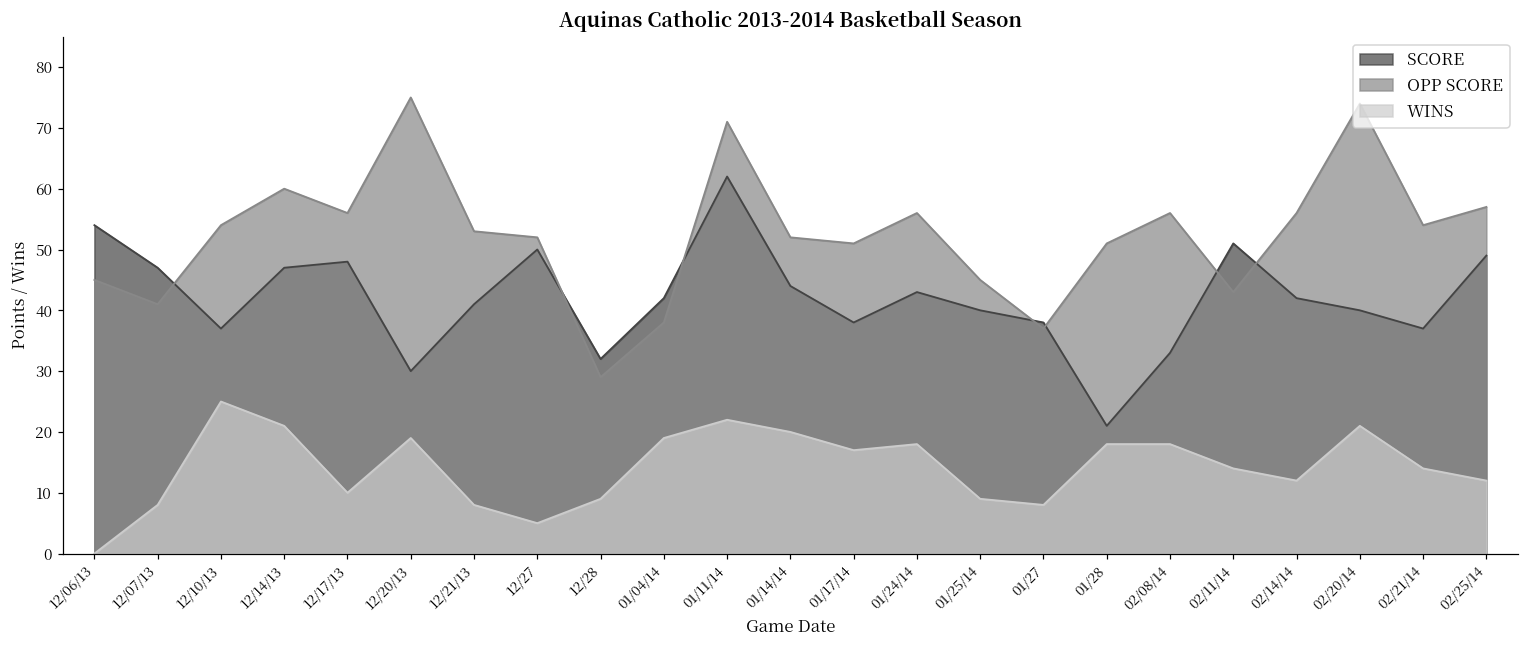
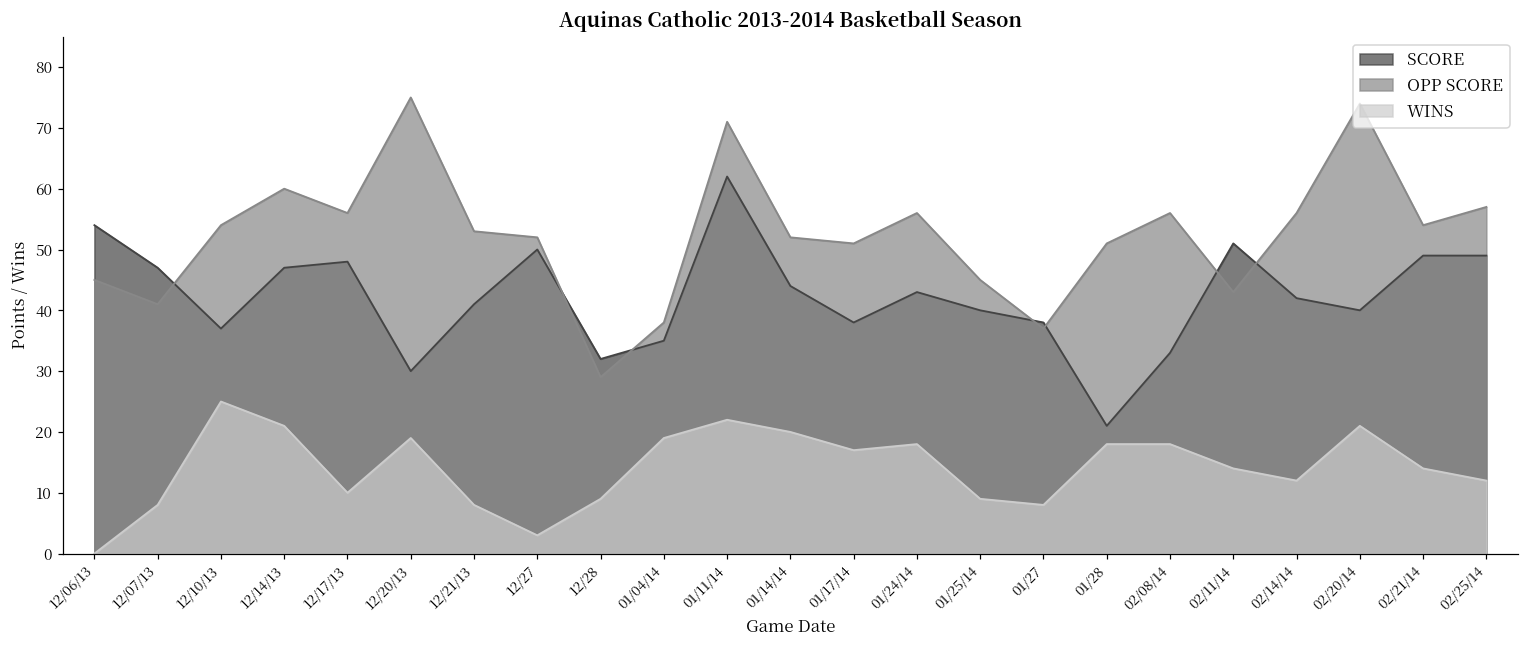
WINS, 12/27: 5 -> 3
SCORE, 01/04/14: 42 -> 35
SCORE, 02/21/14: 37 -> 49
